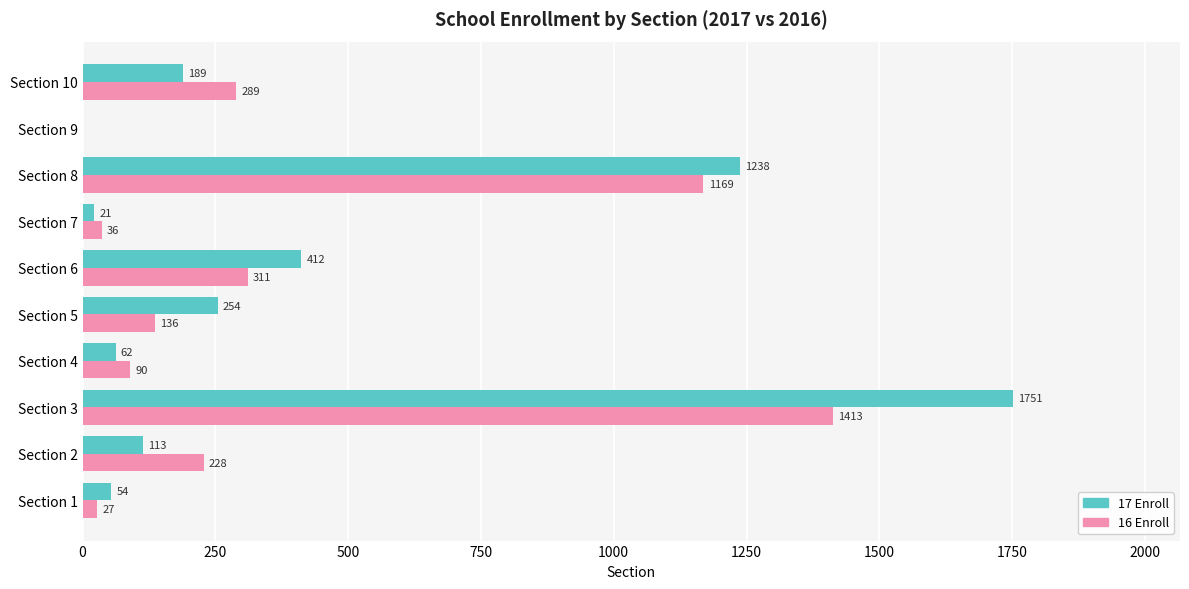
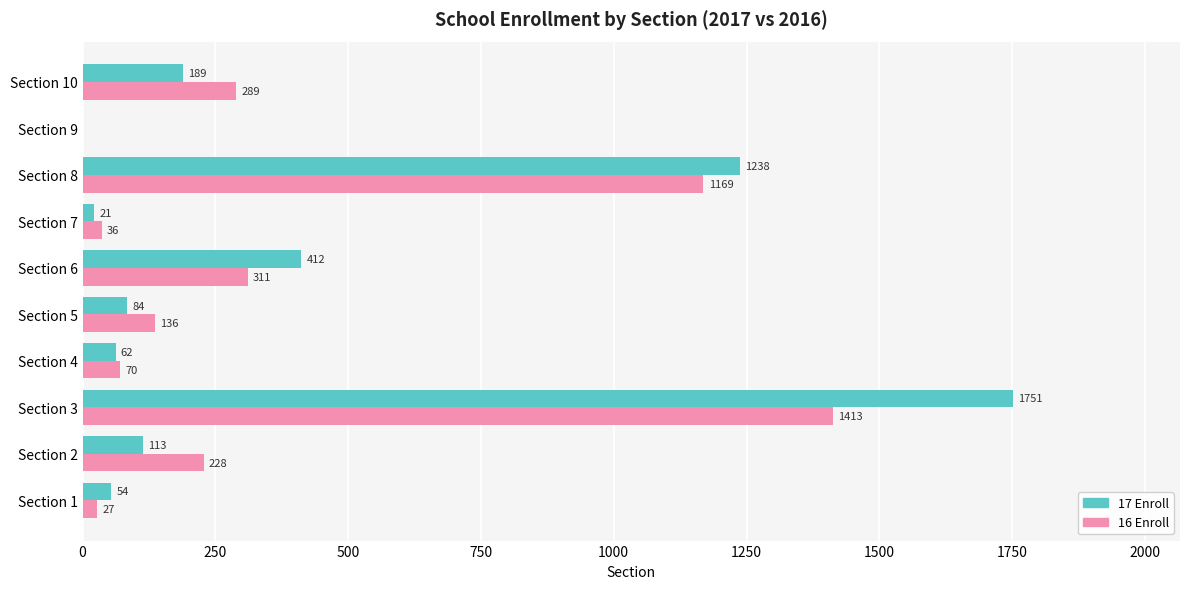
17 Enroll, Section 5: 254 -> 84
16 Enroll, Section 4: 90 -> 70
